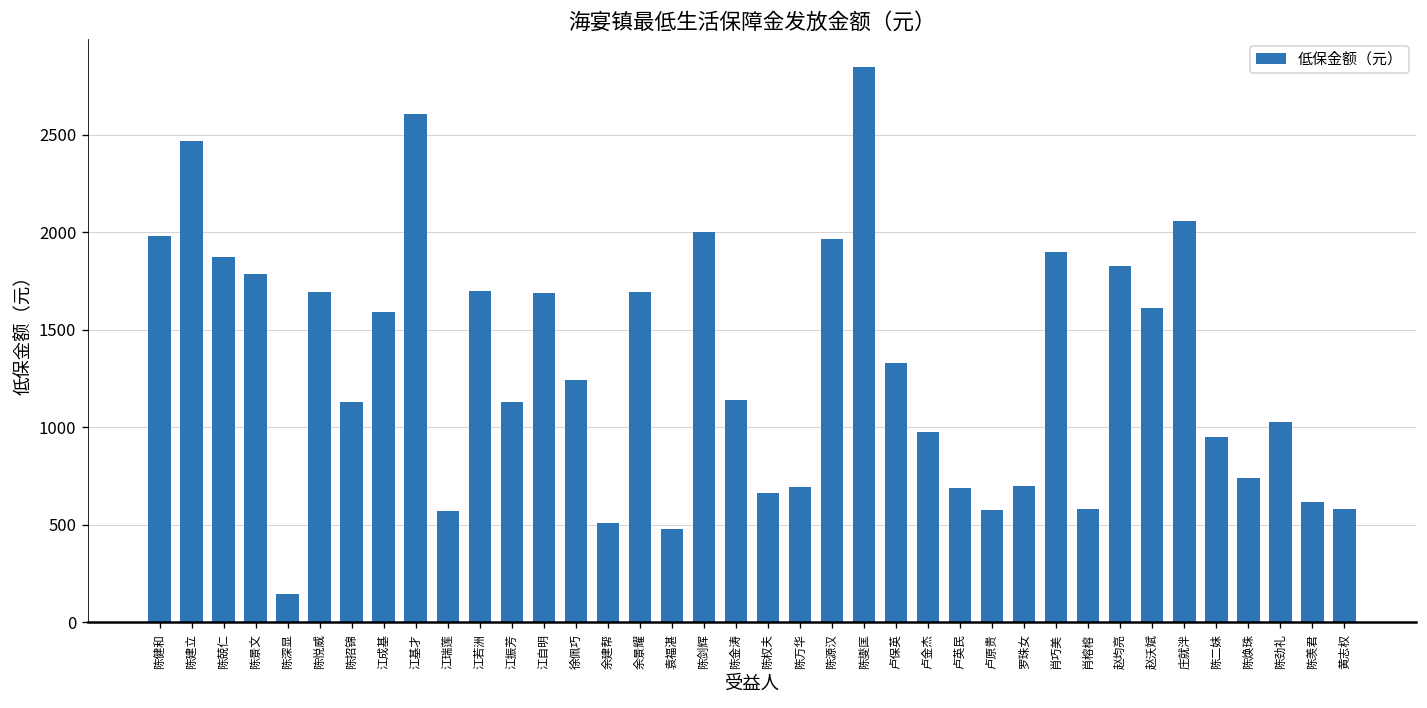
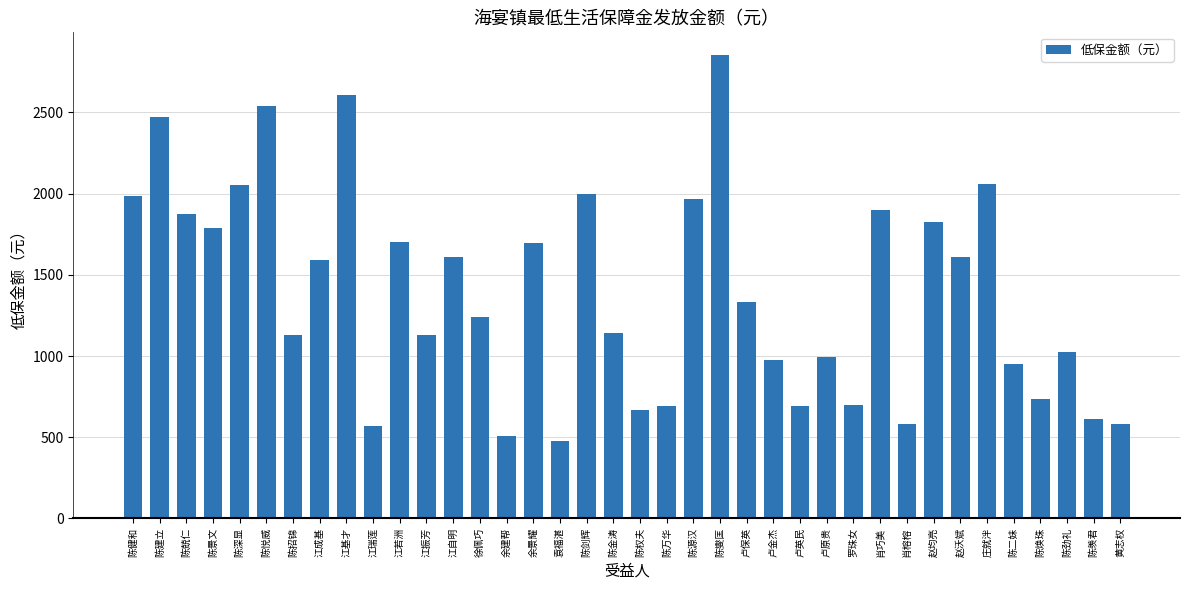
陈深显: 150 -> 2050
陈悦威: 1700 -> 2540
江自明: 1690 -> 1610
卢原贵: 580 -> 990
